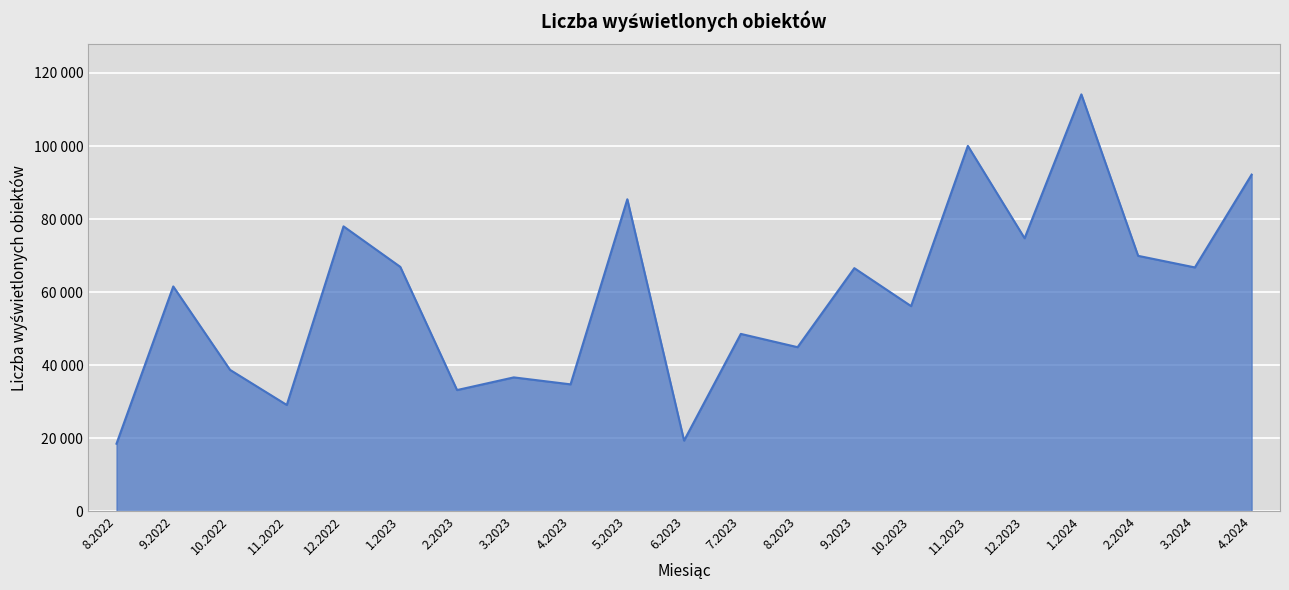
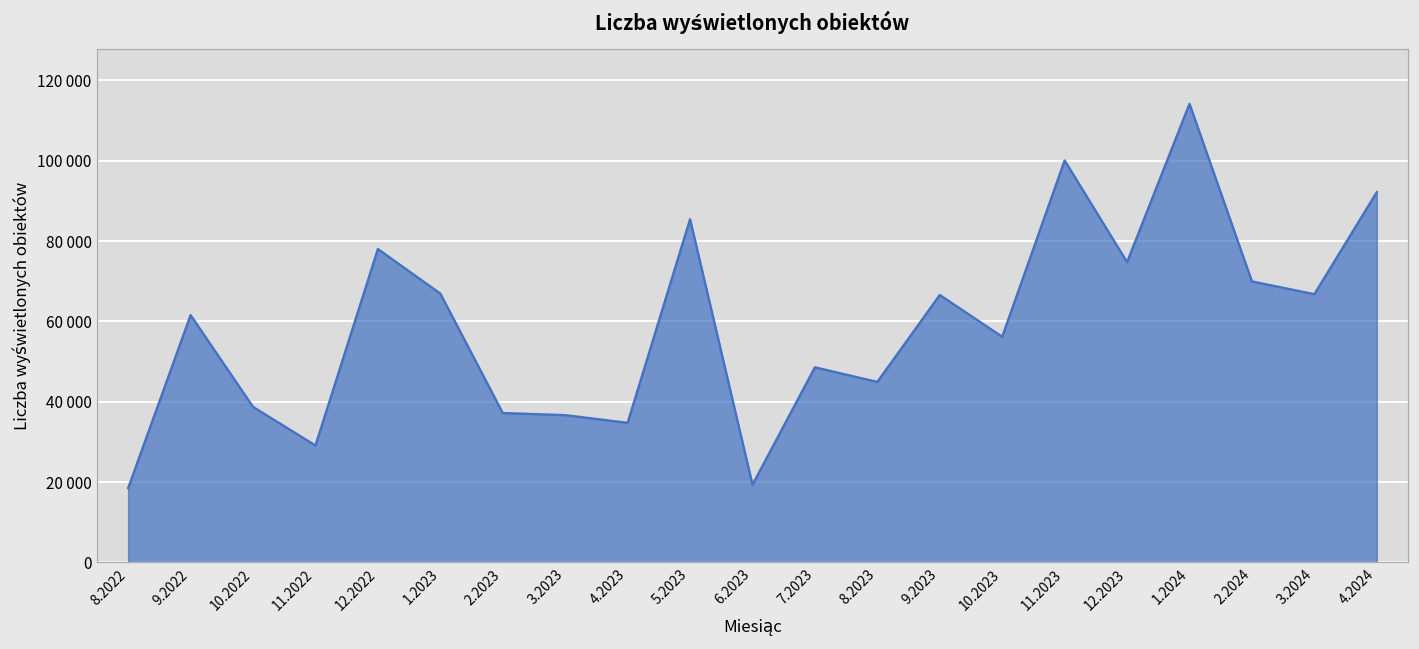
2.2023: 33000 -> 37000
